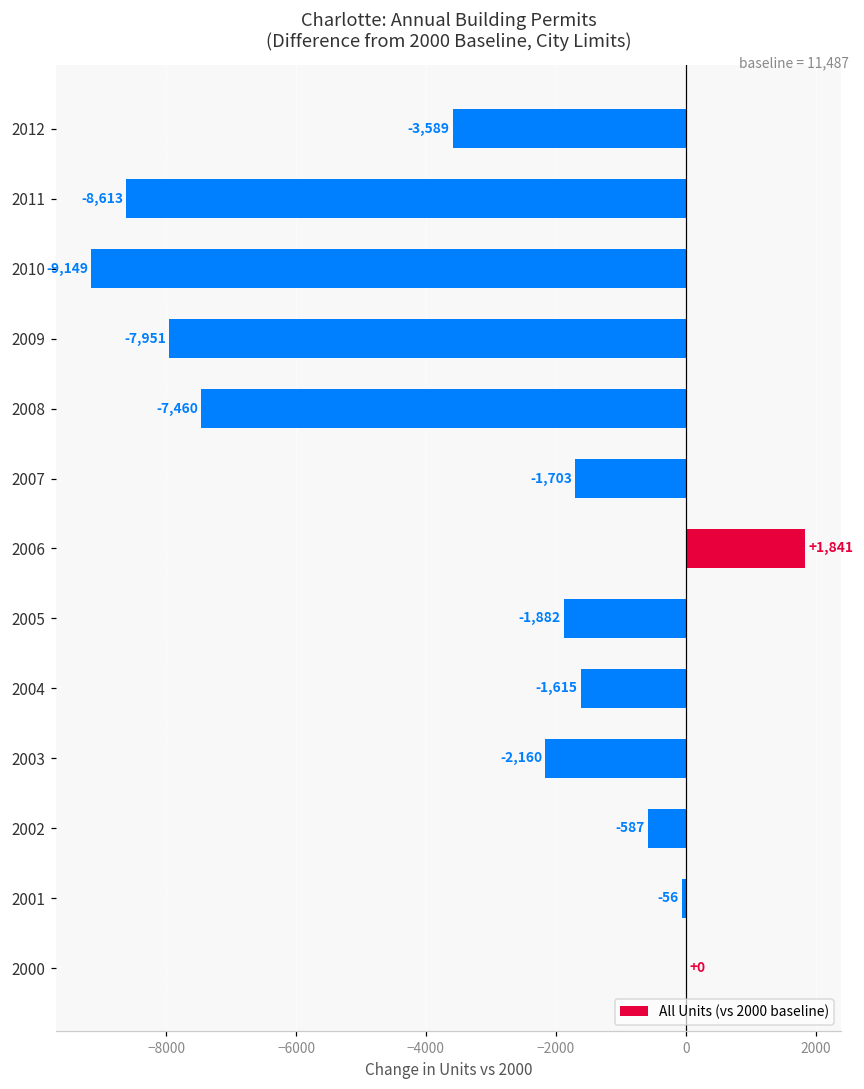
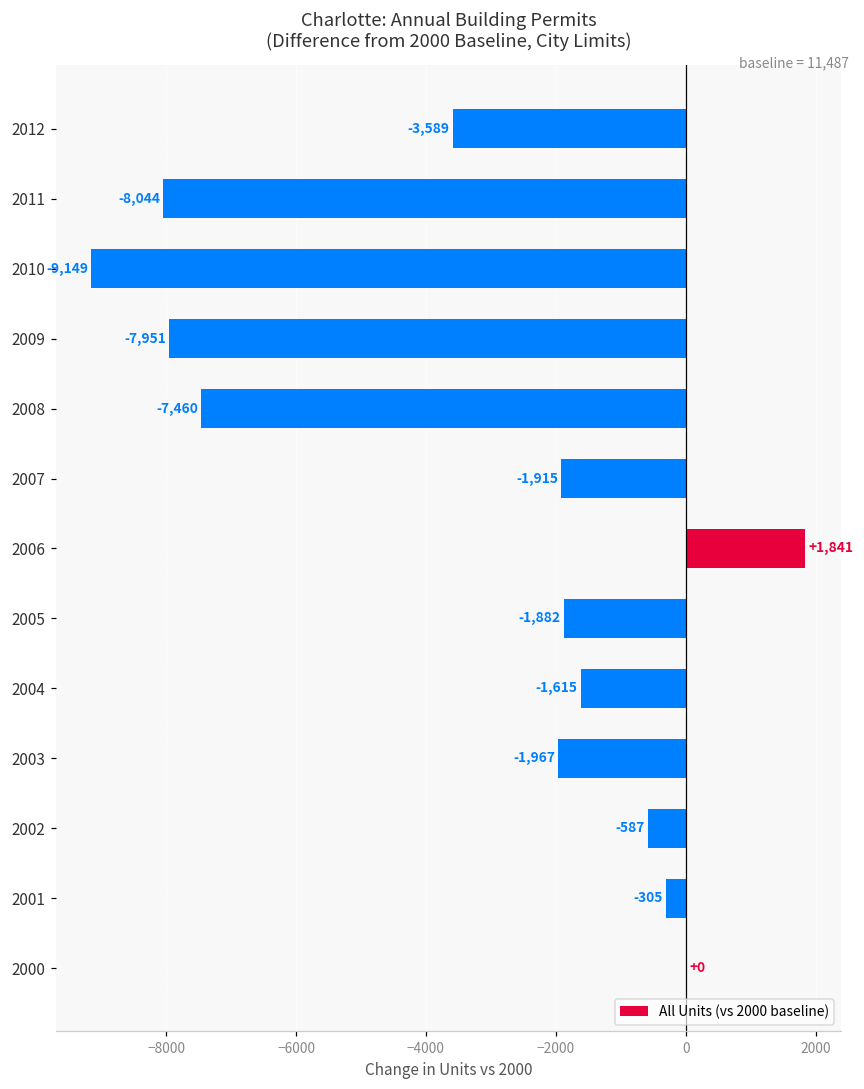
2011: -8,613 -> -8,044
2007: -1,703 -> -1,915
2003: -2,160 -> -1,967
2001: -56 -> -305
